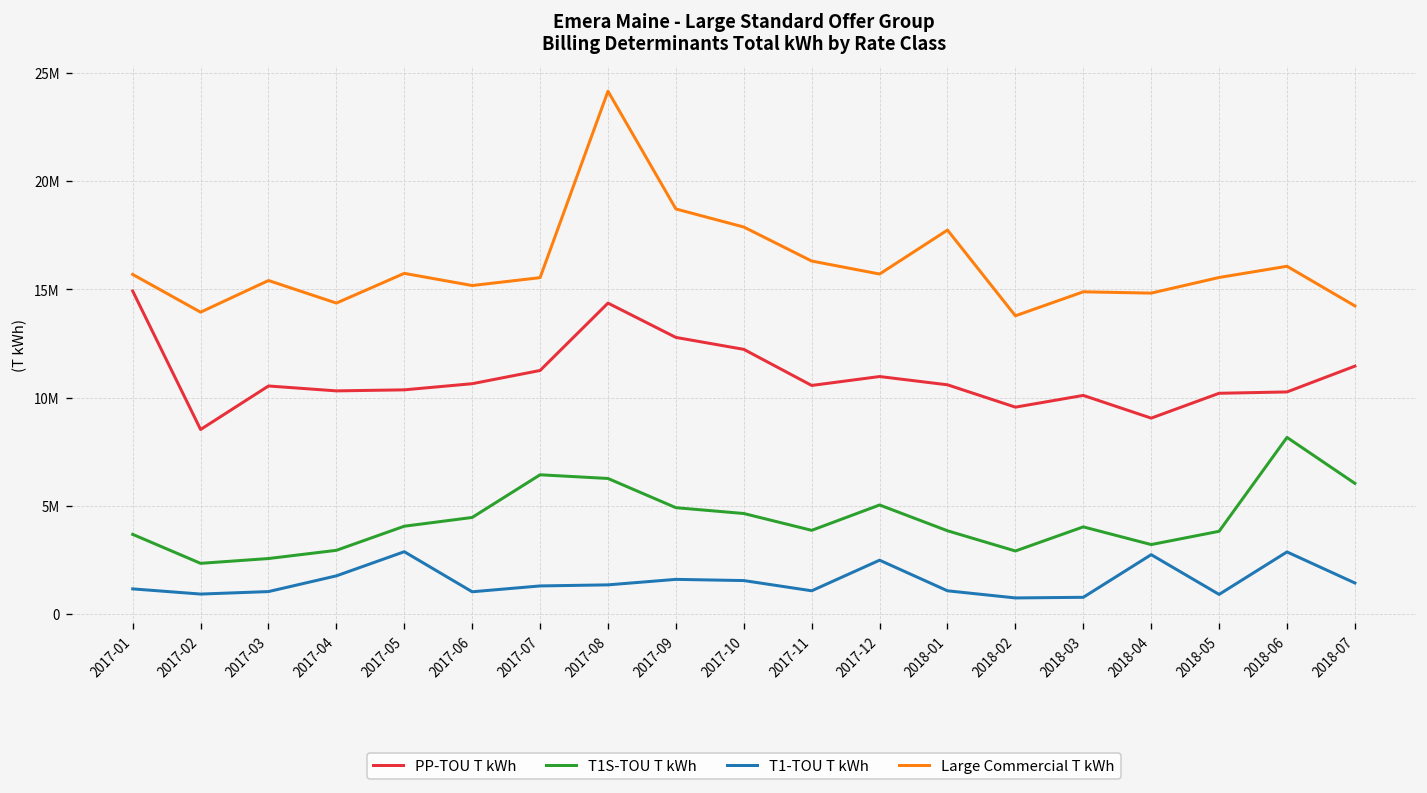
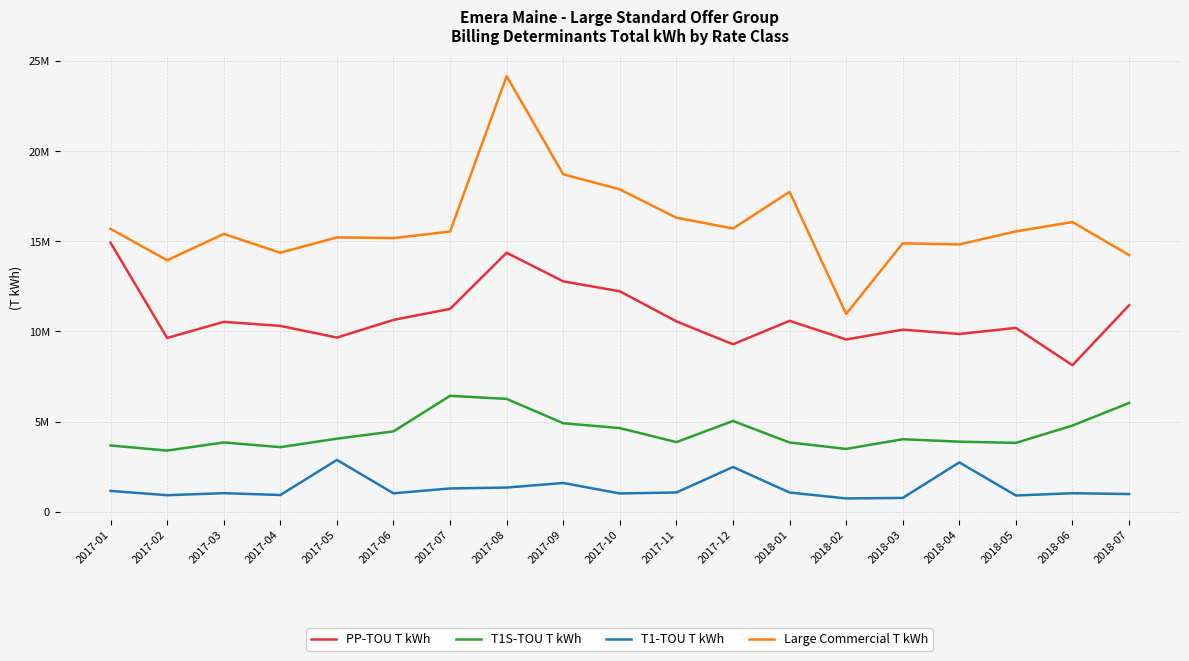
PP-TOU T kWh, 2017-02: 8500000 -> 9600000
T1S-TOU T kWh, 2017-02: 2300000 -> 3400000
T1S-TOU T kWh, 2017-03: 2600000 -> 3800000
T1S-TOU T kWh, 2017-04: 2900000 -> 3600000
T1-TOU T kWh, 2017-04: 1800000 -> 900000
PP-TOU T kWh, 2017-05: 10400000 -> 9700000
Large Commercial T kWh, 2017-05: 15700000 -> 15200000
T1-TOU T kWh, 2017-10: 1500000 -> 1000000
PP-TOU T kWh, 2017-12: 11000000 -> 9300000
T1S-TOU T kWh, 2018-02: 2900000 -> 3500000
Large Commercial T kWh, 2018-02: 13800000 -> 11000000
PP-TOU T kWh, 2018-04: 9000000 -> 9900000
T1S-TOU T kWh, 2018-04: 3200000 -> 3900000
PP-TOU T kWh, 2018-06: 10300000 -> 8100000
T1S-TOU T kWh, 2018-06: 8200000 -> 4800000
T1-TOU T kWh, 2018-06: 2900000 -> 1000000
T1-TOU T kWh, 2018-07: 1400000 -> 1000000
